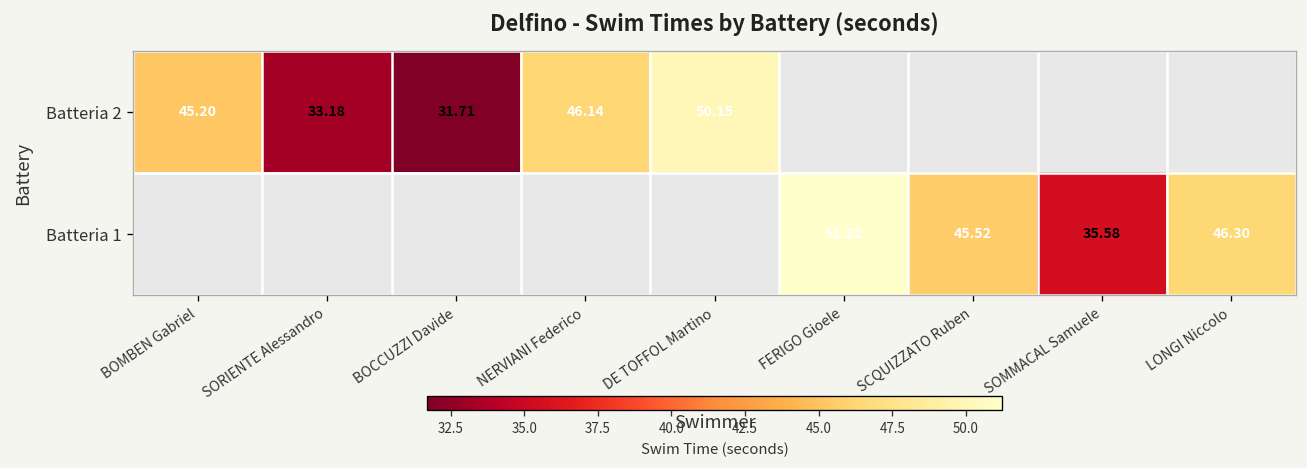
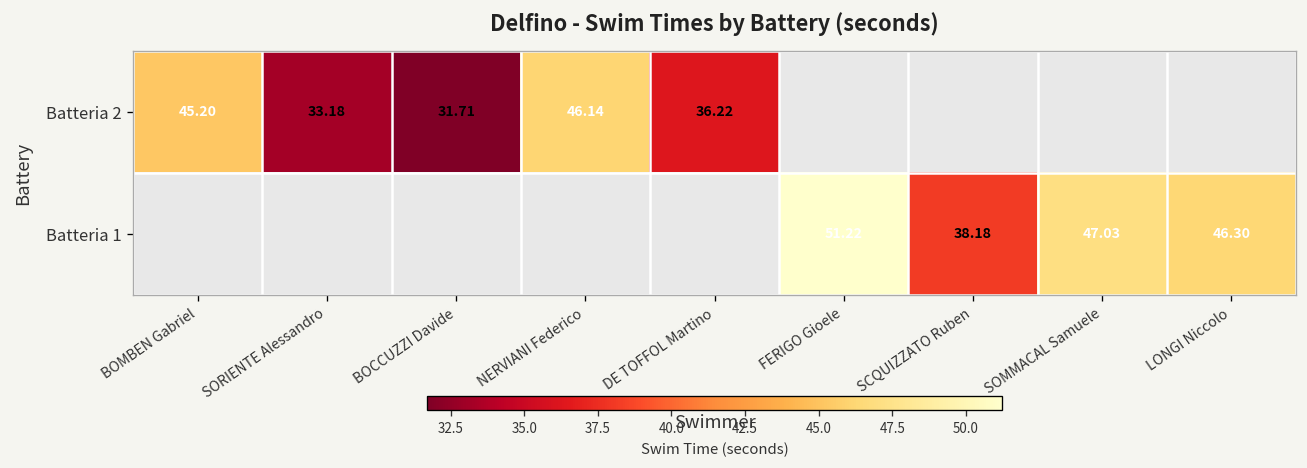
Batteria 2, DE TOFFOL Martino: 50.15 -> 36.22
Batteria 1, SCQUIZZATO Ruben: 45.52 -> 38.18
Batteria 1, SOMMACAL Samuele: 35.58 -> 47.03
